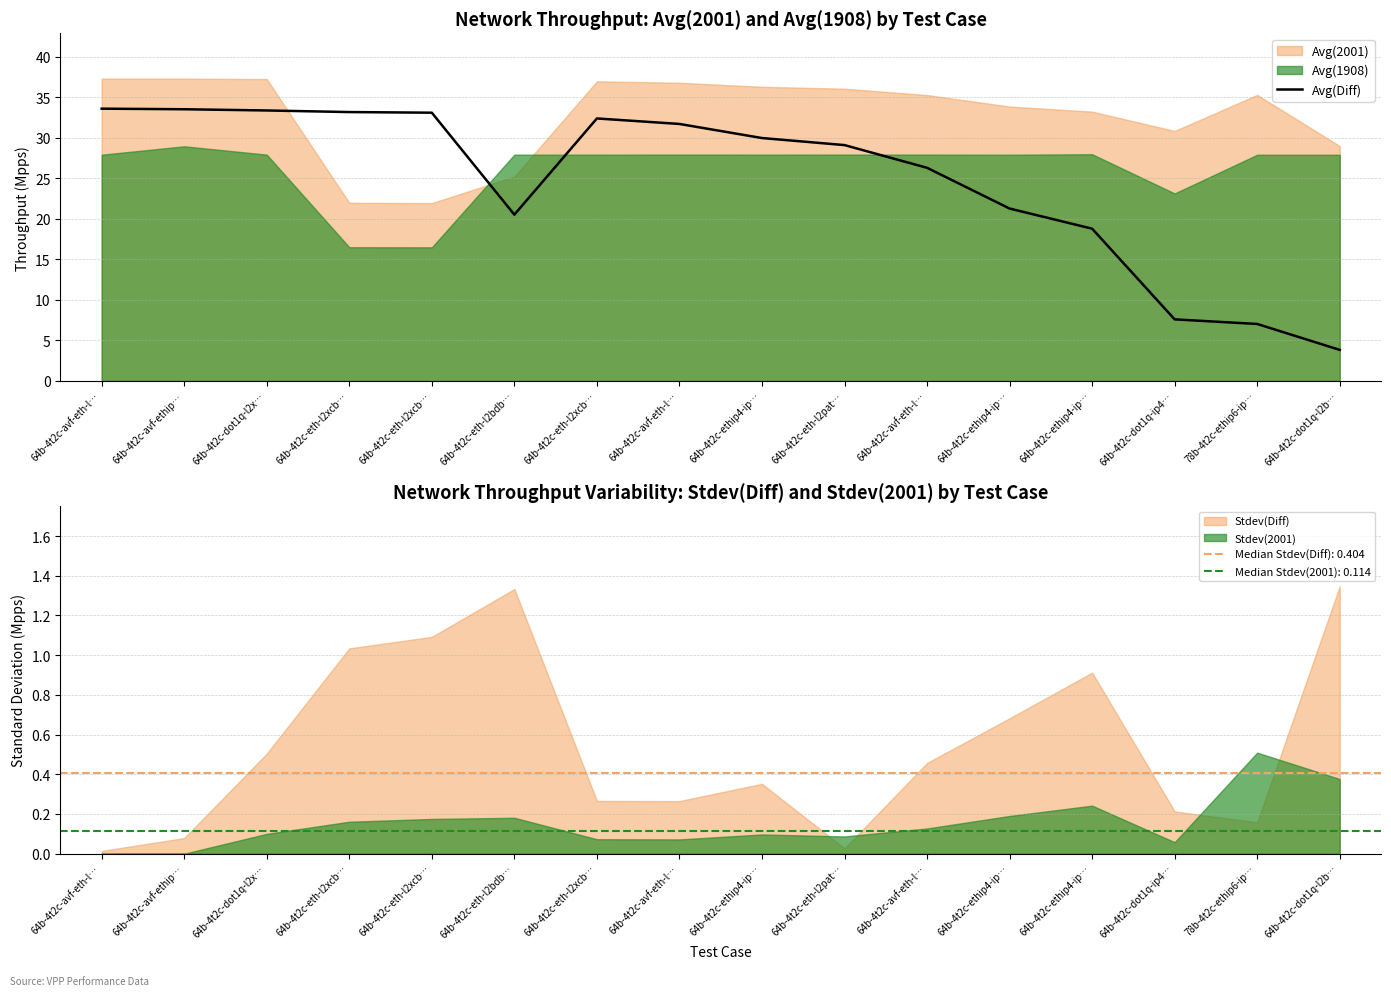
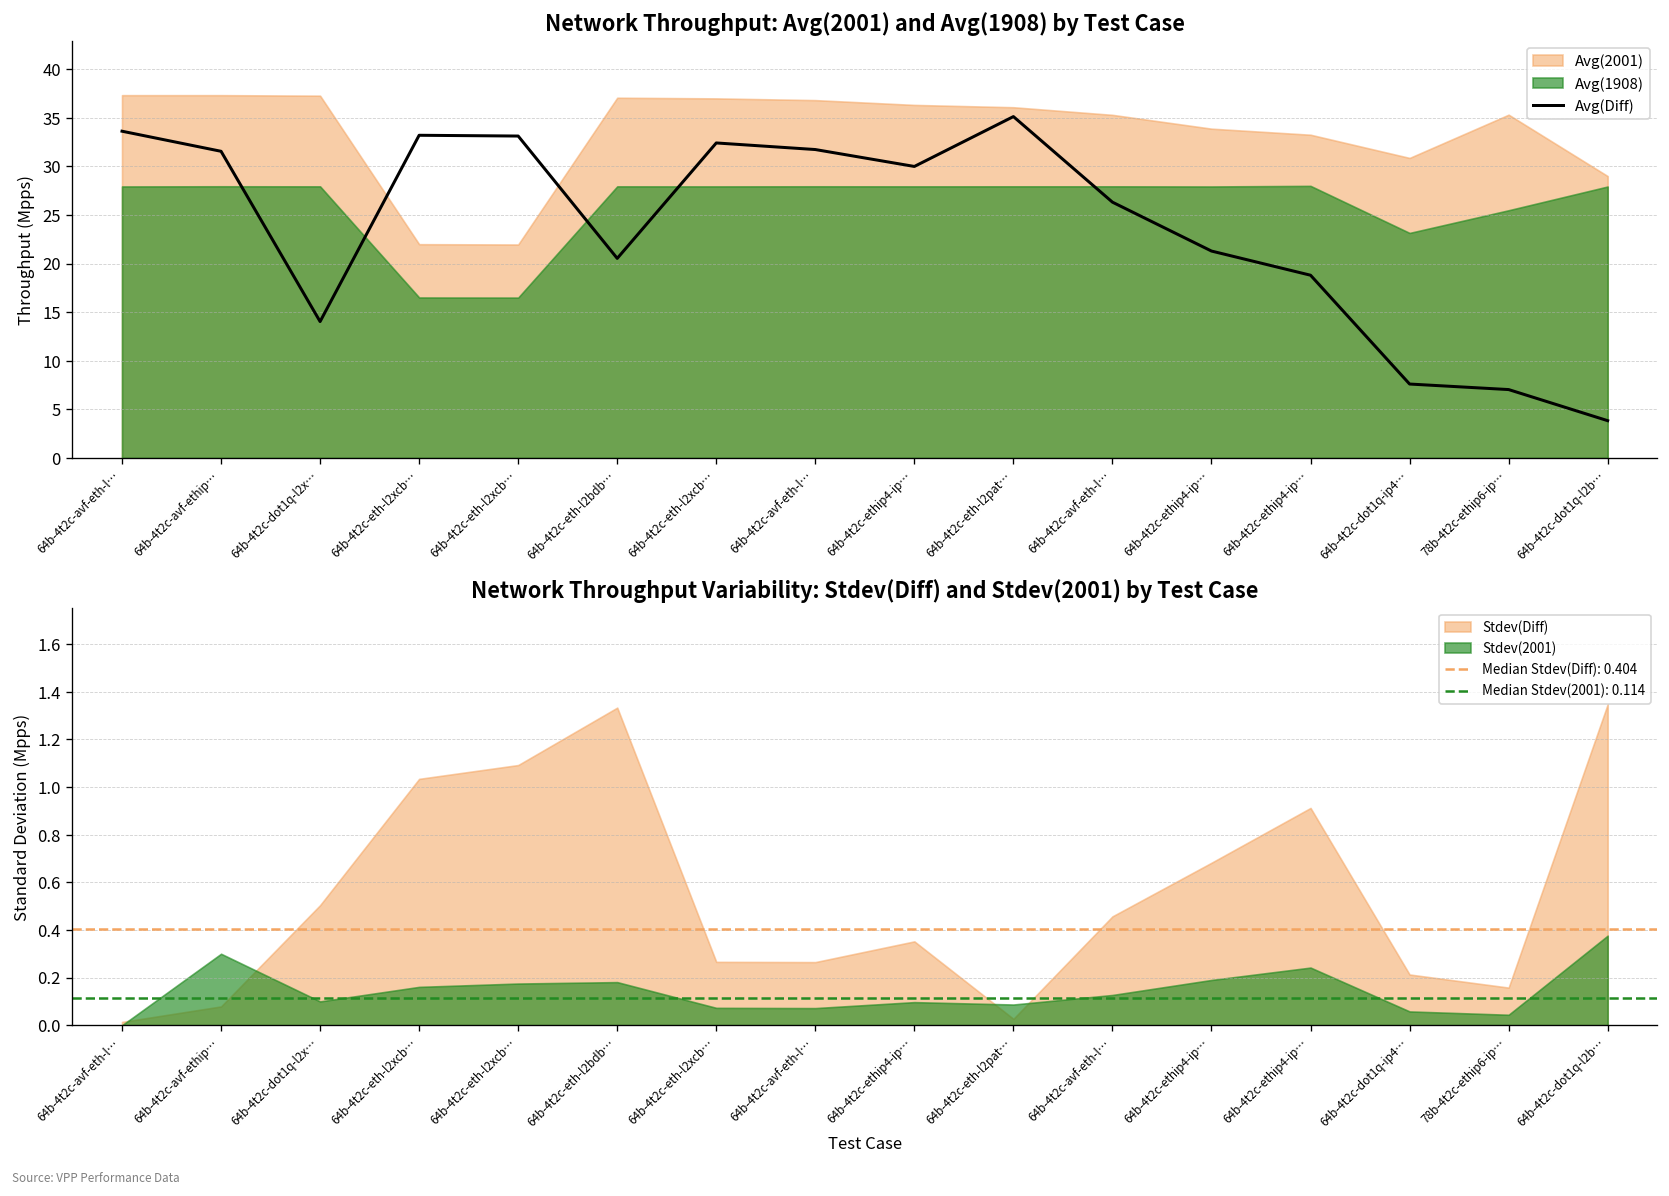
Network Throughput: Avg(2001) and Avg(1908) by Test Case, Avg(Diff), 64b-4t2c-avf-ethip…: 34 -> 32
Network Throughput: Avg(2001) and Avg(1908) by Test Case, Avg(1908), 64b-4t2c-avf-ethip…: 29 -> 28
Network Throughput: Avg(2001) and Avg(1908) by Test Case, Avg(Diff), 64b-4t2c-dot1q-l2x…: 33 -> 14
Network Throughput: Avg(2001) and Avg(1908) by Test Case, Avg(2001), 64b-4t2c-eth-l2bdb…: 25 -> 37
Network Throughput: Avg(2001) and Avg(1908) by Test Case, Avg(Diff), 64b-4t2c-eth-l2pat…: 29 -> 35
Network Throughput: Avg(2001) and Avg(1908) by Test Case, Avg(1908), 78b-4t2c-ethip6-ip…: 28 -> 25
Network Throughput Variability: Stdev(Diff) and Stdev(2001) by Test Case, Stdev(2001), 64b-4t2c-avf-ethip…: 0.0 -> 0.3
Network Throughput Variability: Stdev(Diff) and Stdev(2001) by Test Case, Stdev(2001), 78b-4t2c-ethip6-ip…: 0.51 -> 0.04
